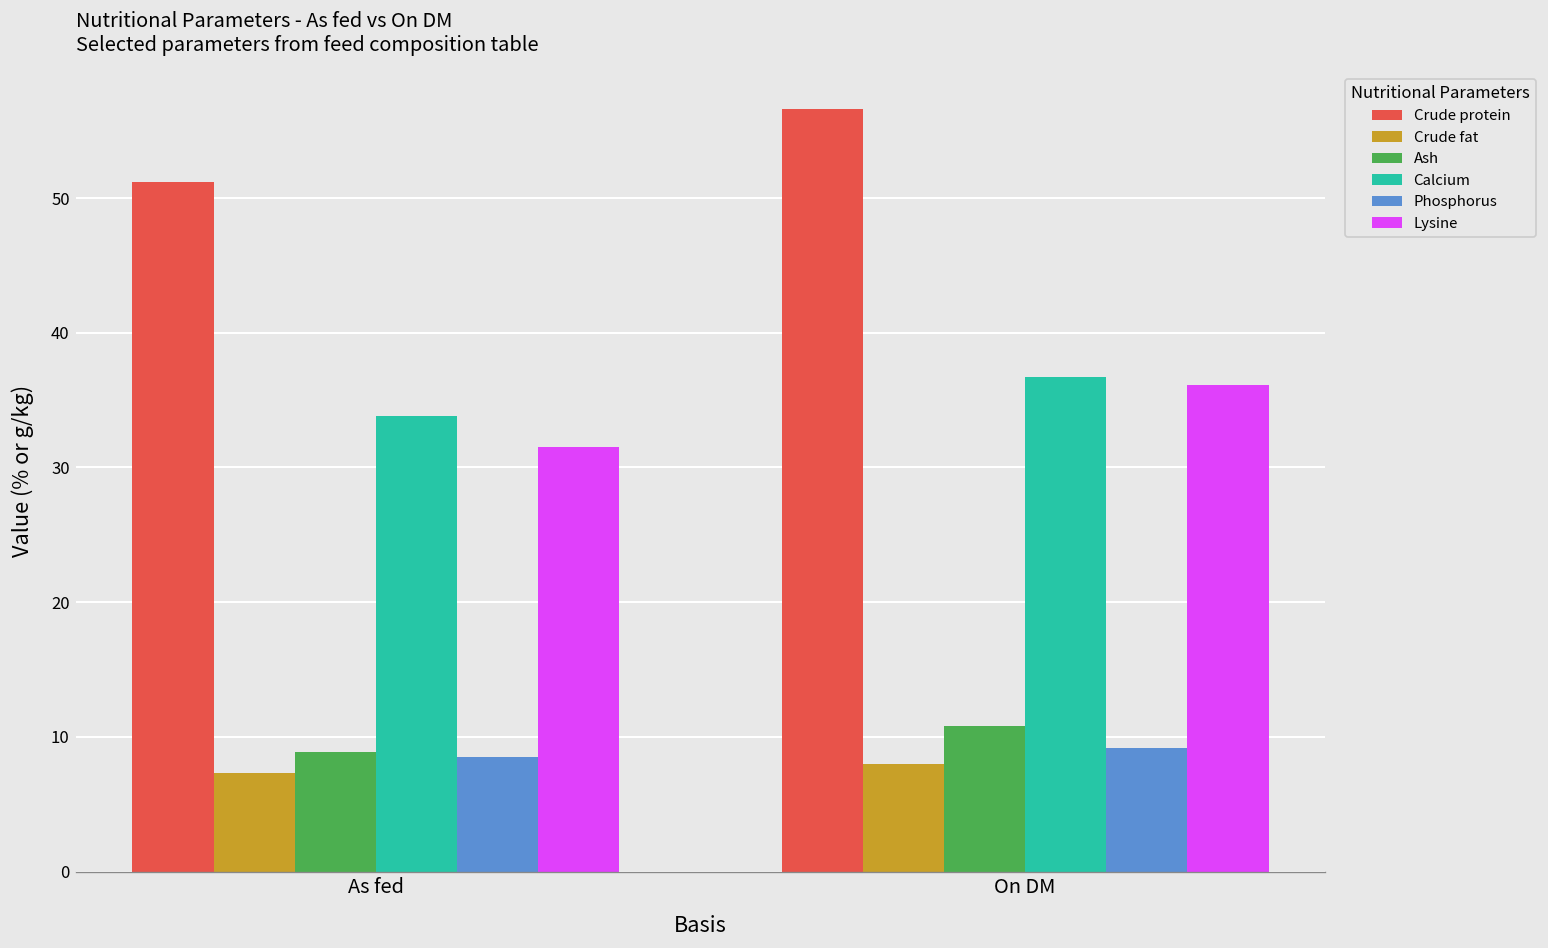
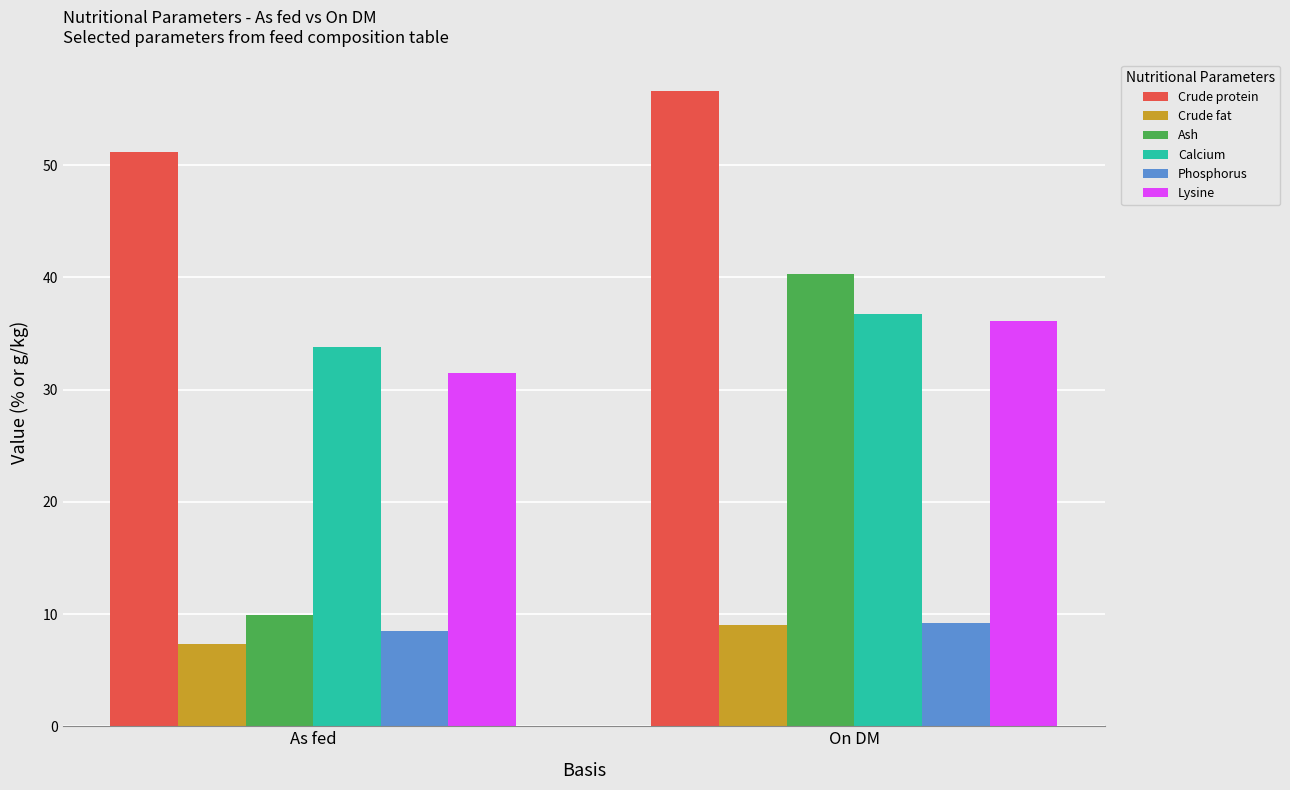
Ash, As fed: 8.9 -> 9.9
Crude fat, On DM: 8 -> 9
Ash, On DM: 10.8 -> 40.3
